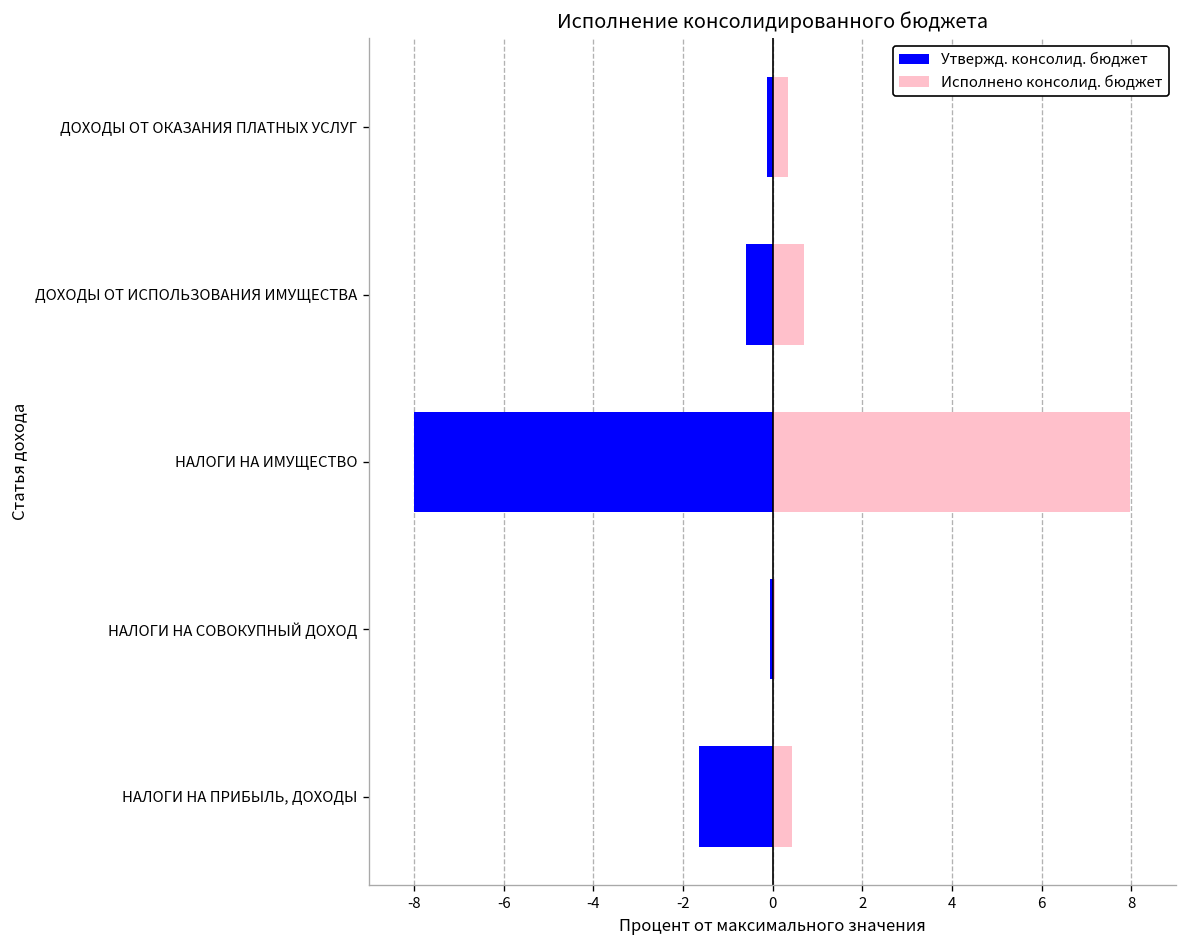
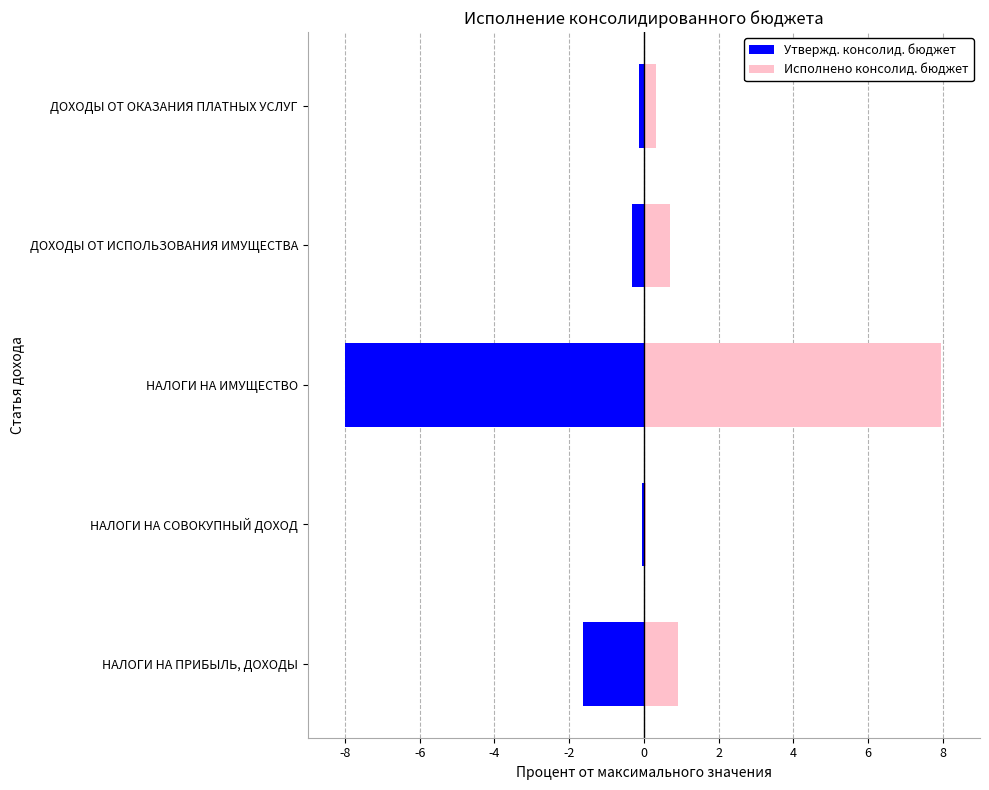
Утвержд. консолид. бюджет, ДОХОДЫ ОТ ИСПОЛЬЗОВАНИЯ ИМУЩЕСТВА: -0.6 -> -0.3
Исполнено консолид. бюджет, НАЛОГИ НА ПРИБЫЛЬ, ДОХОДЫ: 0.4 -> 0.9
